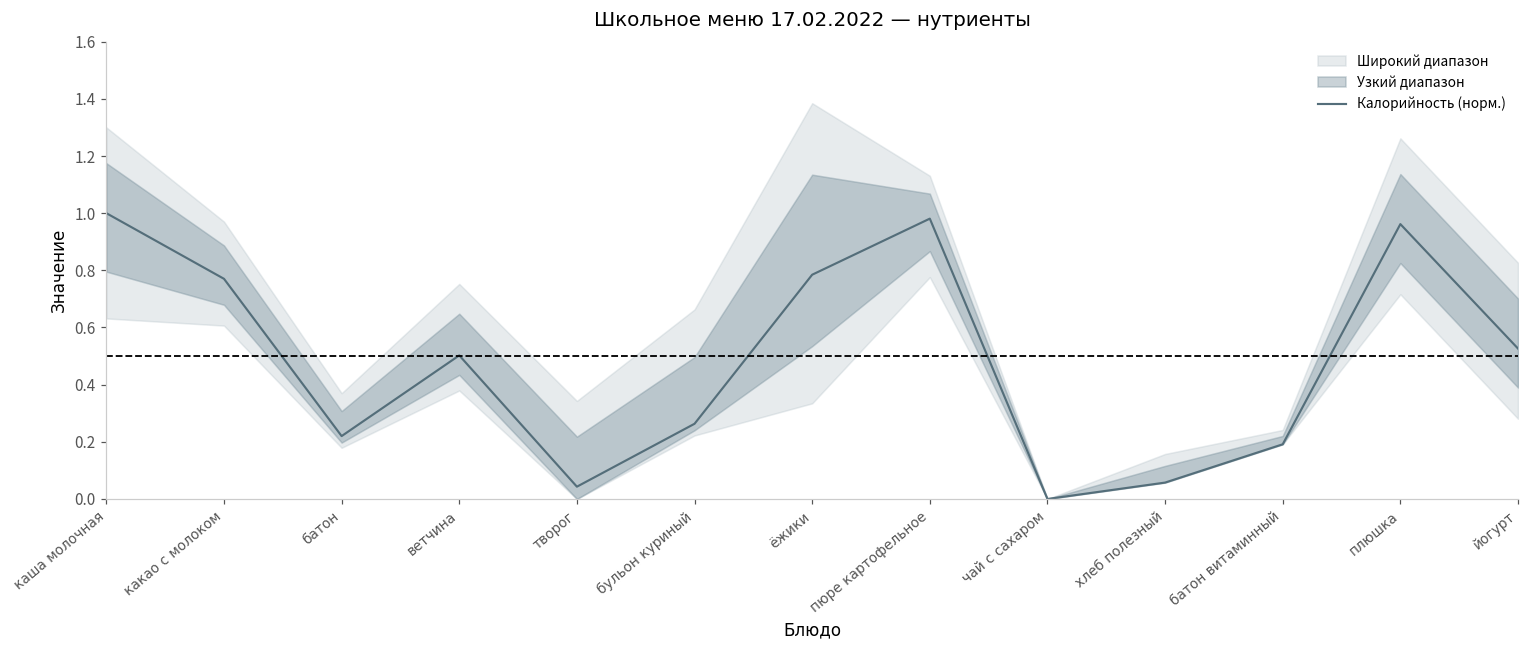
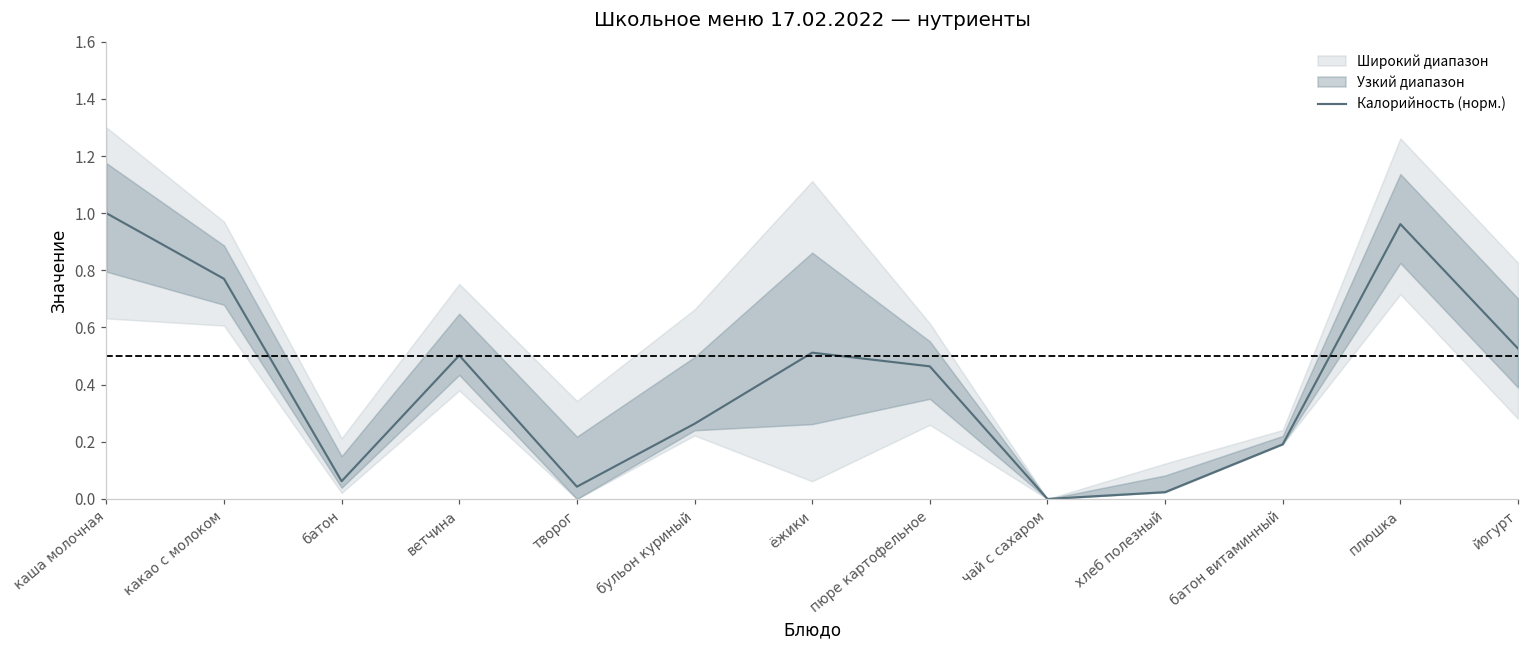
Калорийность (норм.), батон: 0.22 -> 0.06
Калорийность (норм.), ёжики: 0.78 -> 0.51
Калорийность (норм.), пюре картофельное: 0.98 -> 0.46
Калорийность (норм.), хлеб полезный: 0.06 -> 0.02
